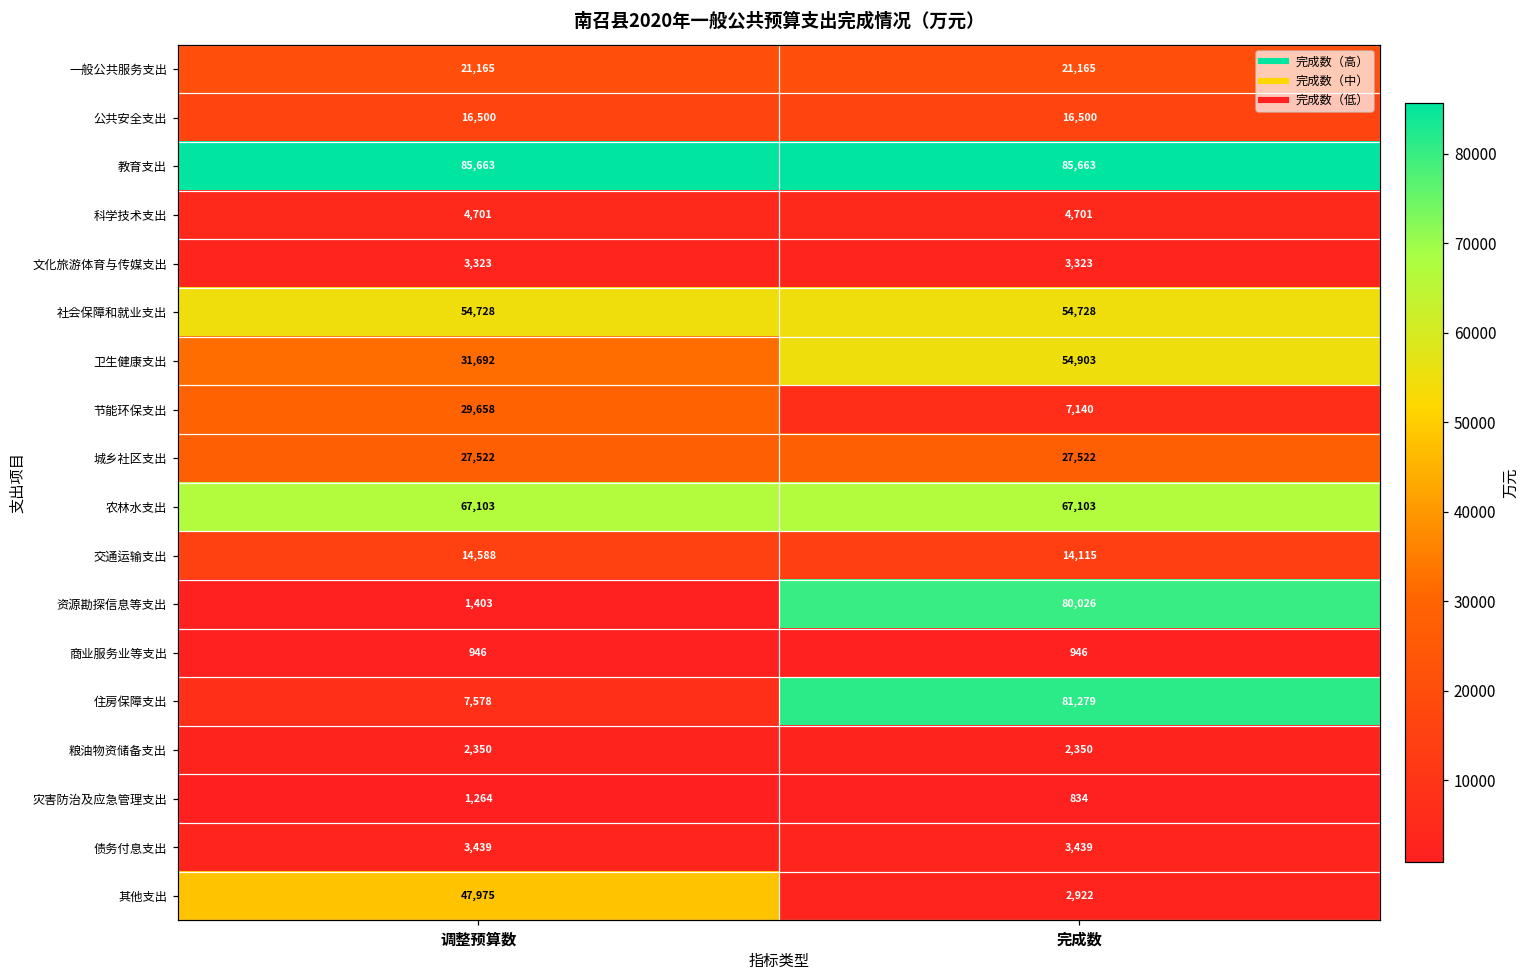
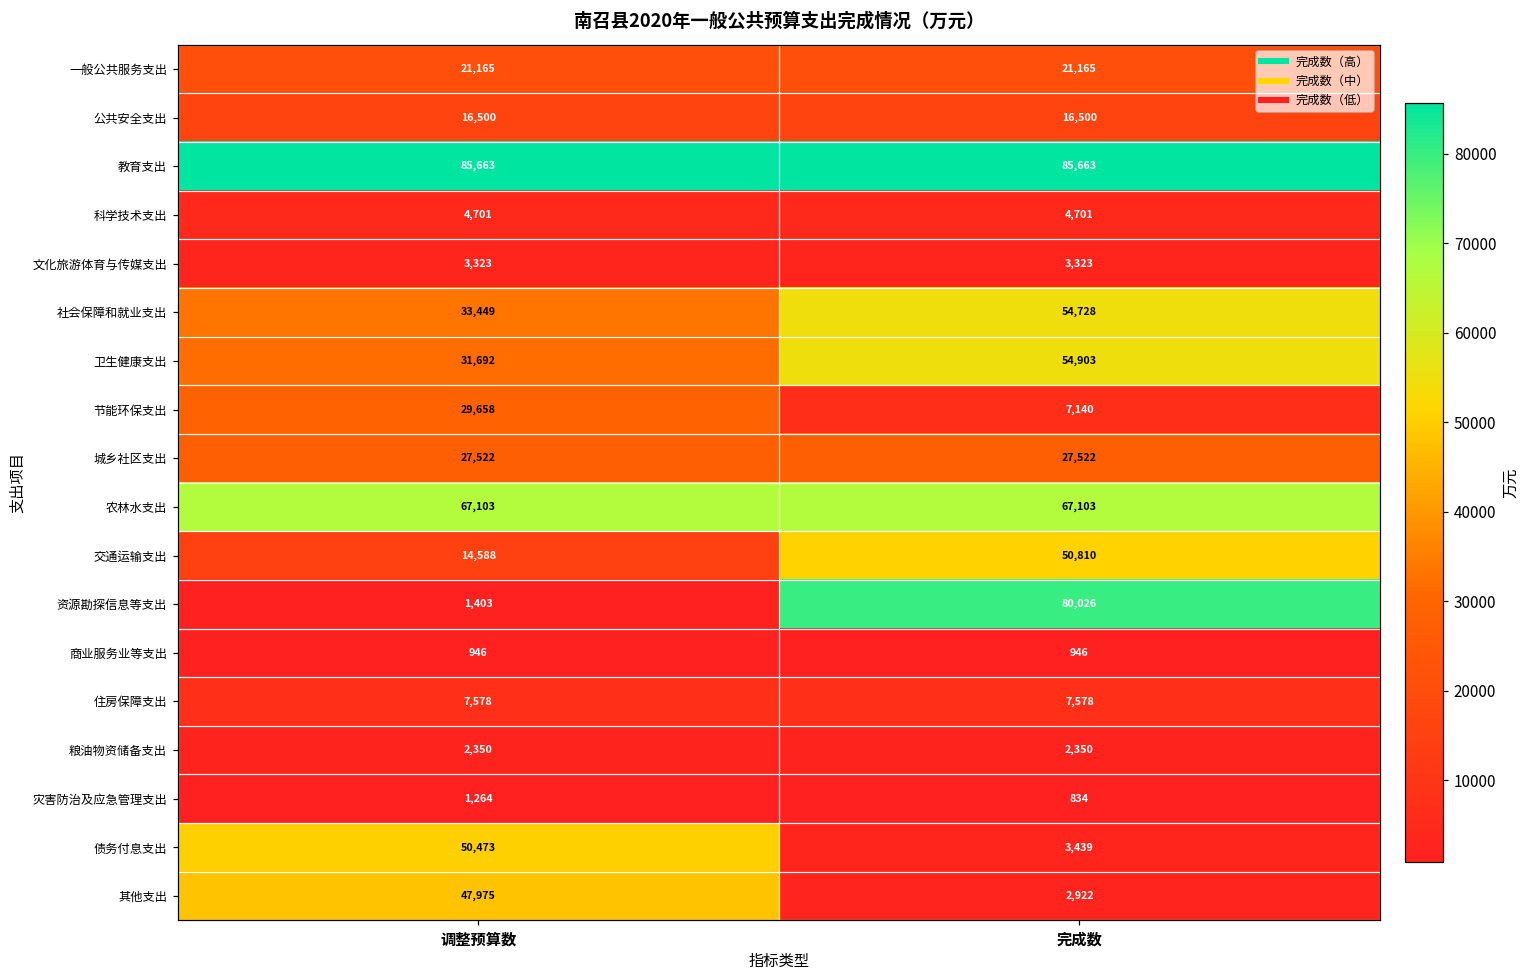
社会保障和就业支出, 调整预算数: 54,728 -> 33,449
交通运输支出, 完成数: 14,115 -> 50,810
住房保障支出, 完成数: 81,279 -> 7,578
债务付息支出, 调整预算数: 3,439 -> 50,473
